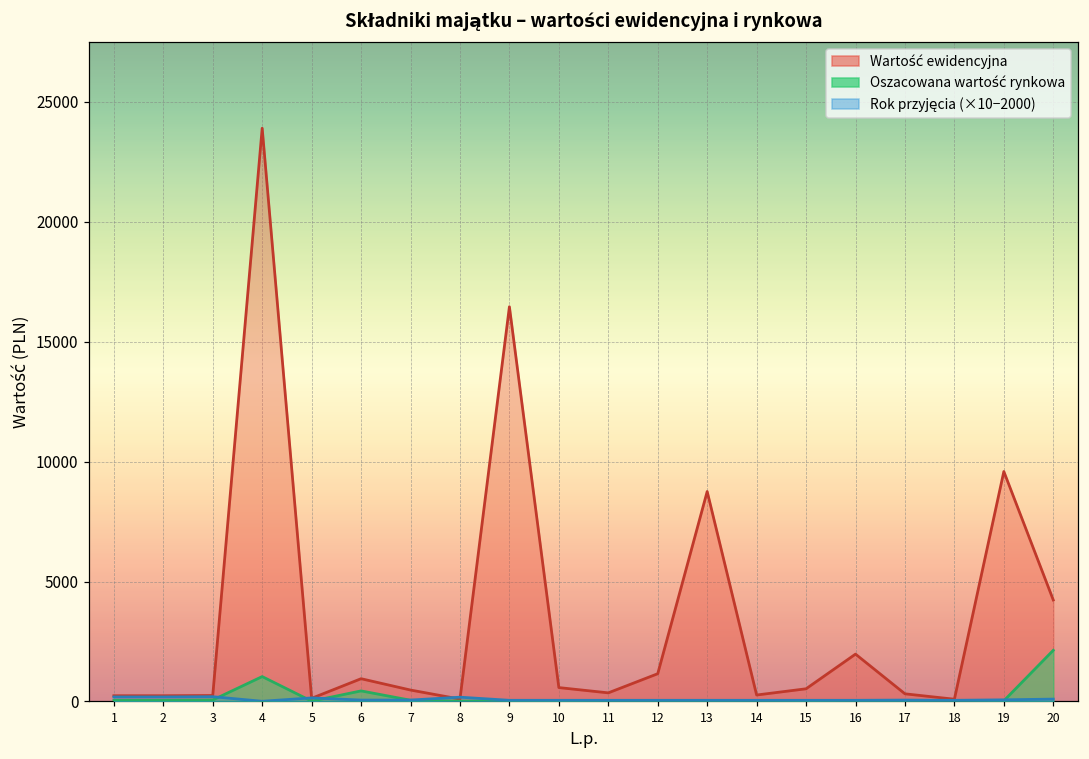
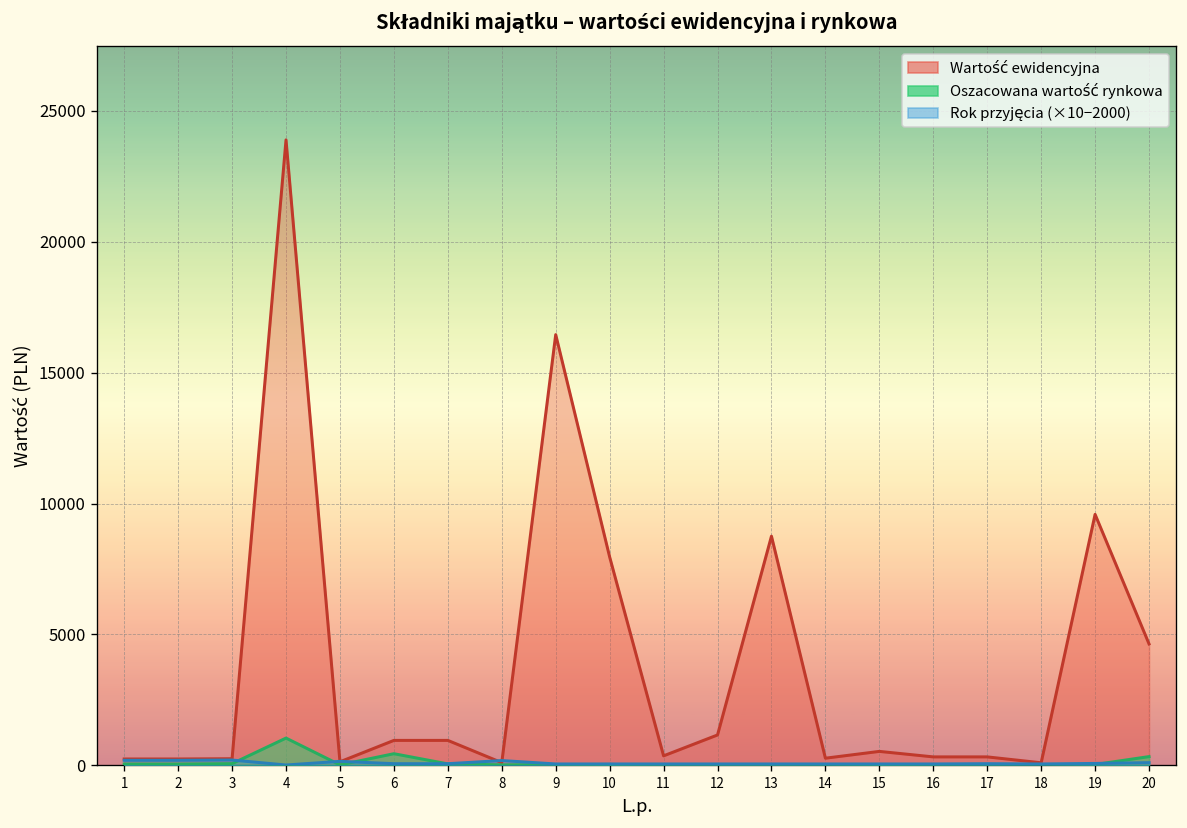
Wartość ewidencyjna, 7: 500 -> 1000
Wartość ewidencyjna, 10: 600 -> 8000
Wartość ewidencyjna, 16: 2000 -> 300
Wartość ewidencyjna, 20: 4200 -> 4600
Oszacowana wartość rynkowa, 20: 2100 -> 300
